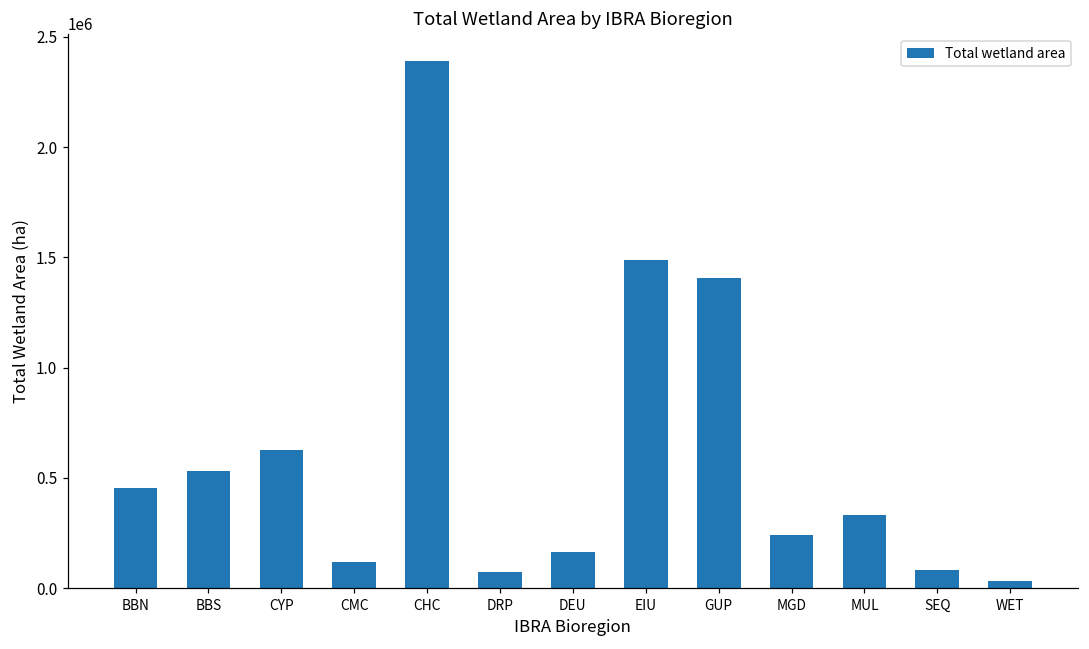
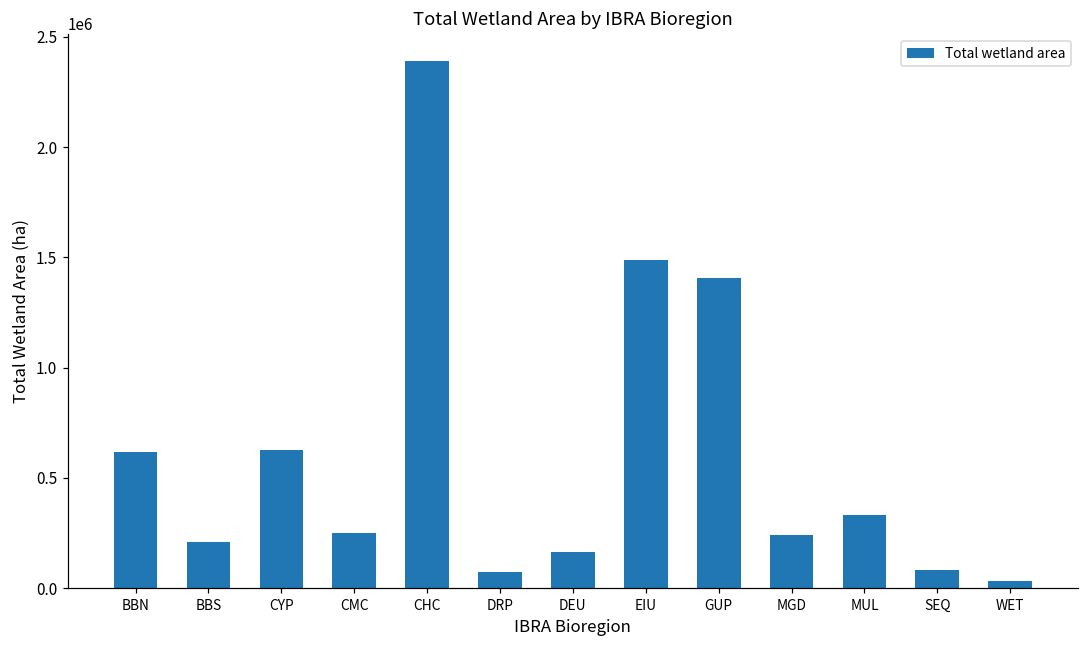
BBN: 460000 -> 620000
BBS: 530000 -> 210000
CMC: 120000 -> 250000
